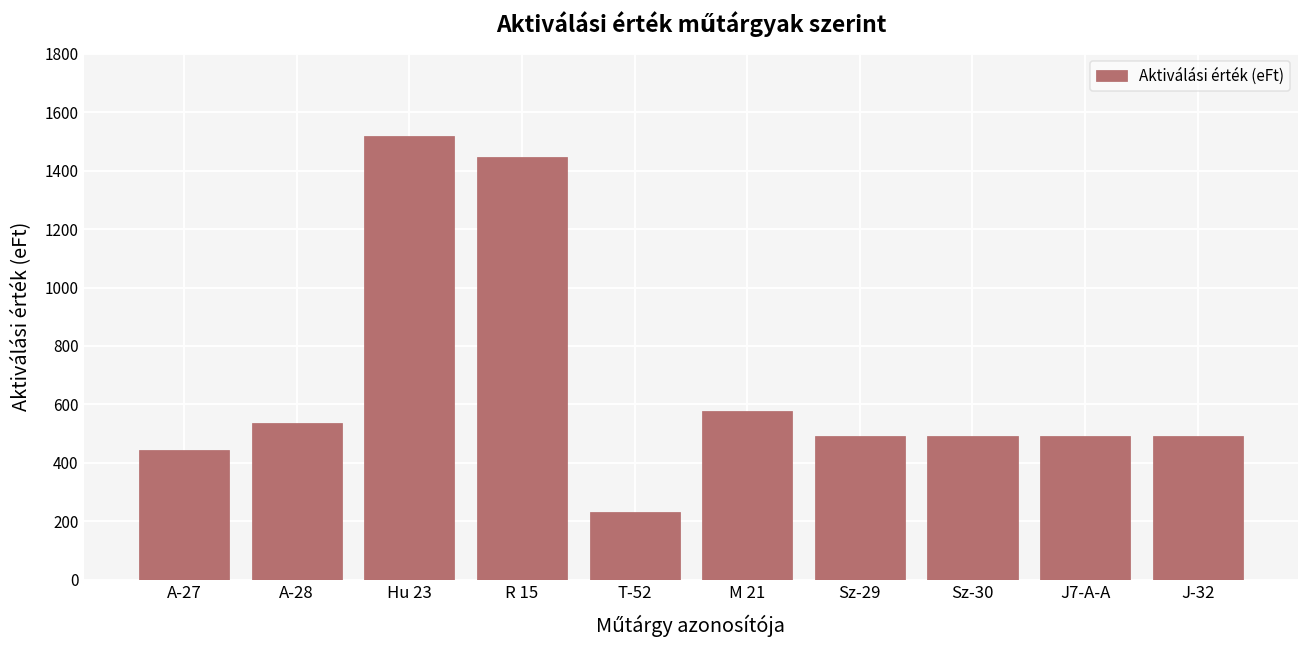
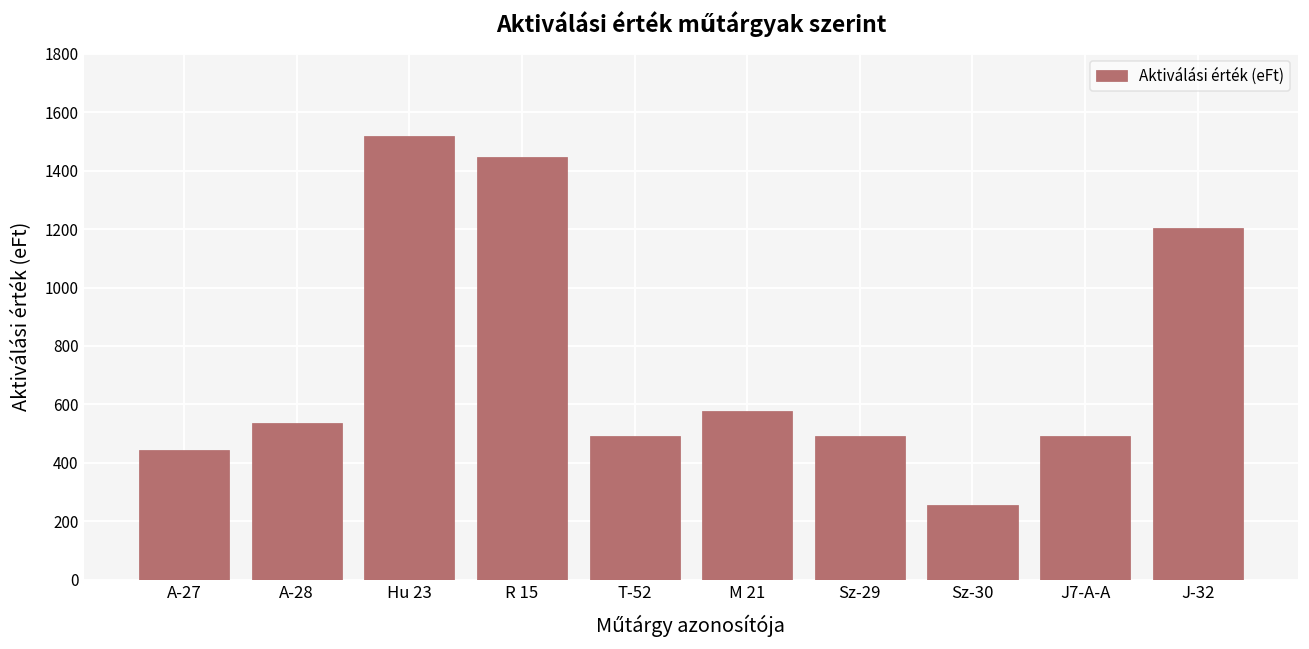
T-52: 230 -> 490
Sz-30: 490 -> 260
J-32: 490 -> 1200
